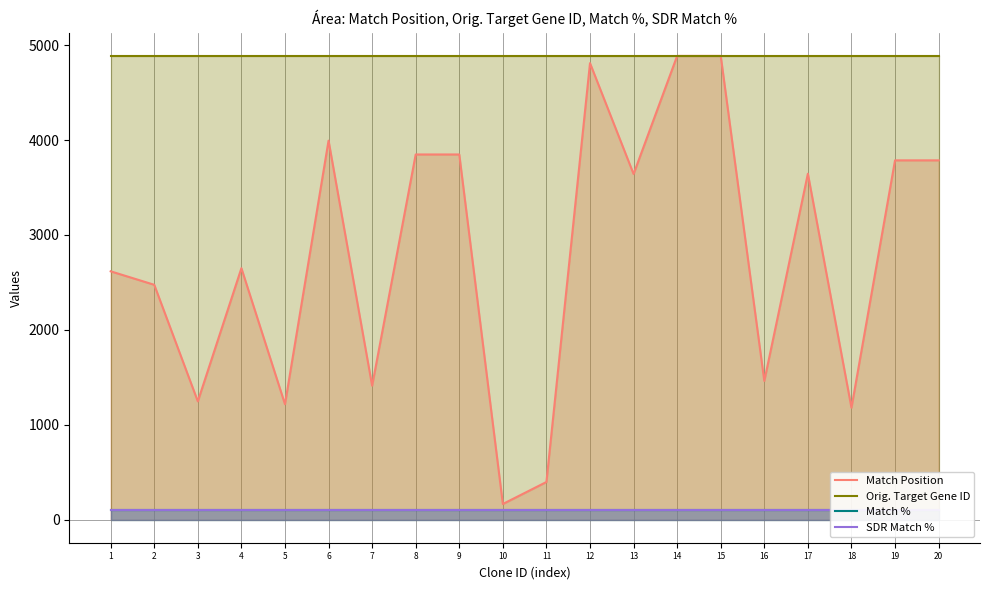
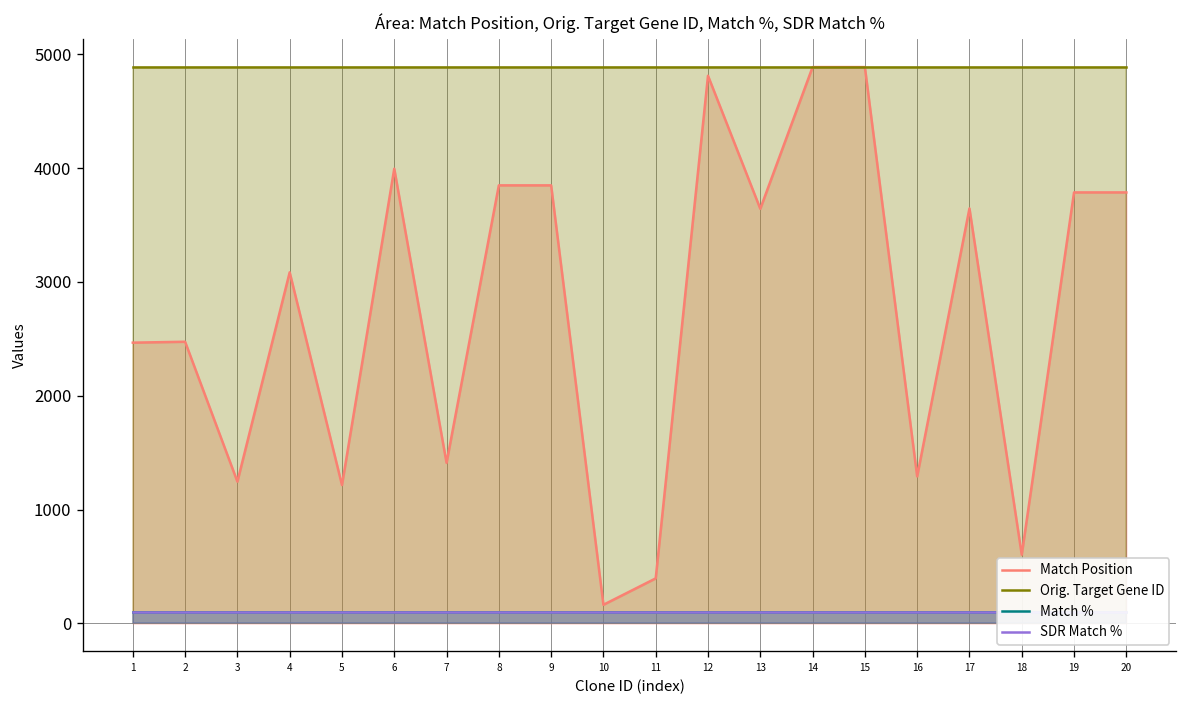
Match Position, 1: 2600 -> 2500
Match Position, 4: 2700 -> 3100
Match Position, 16: 1500 -> 1300
Match Position, 18: 1200 -> 600
